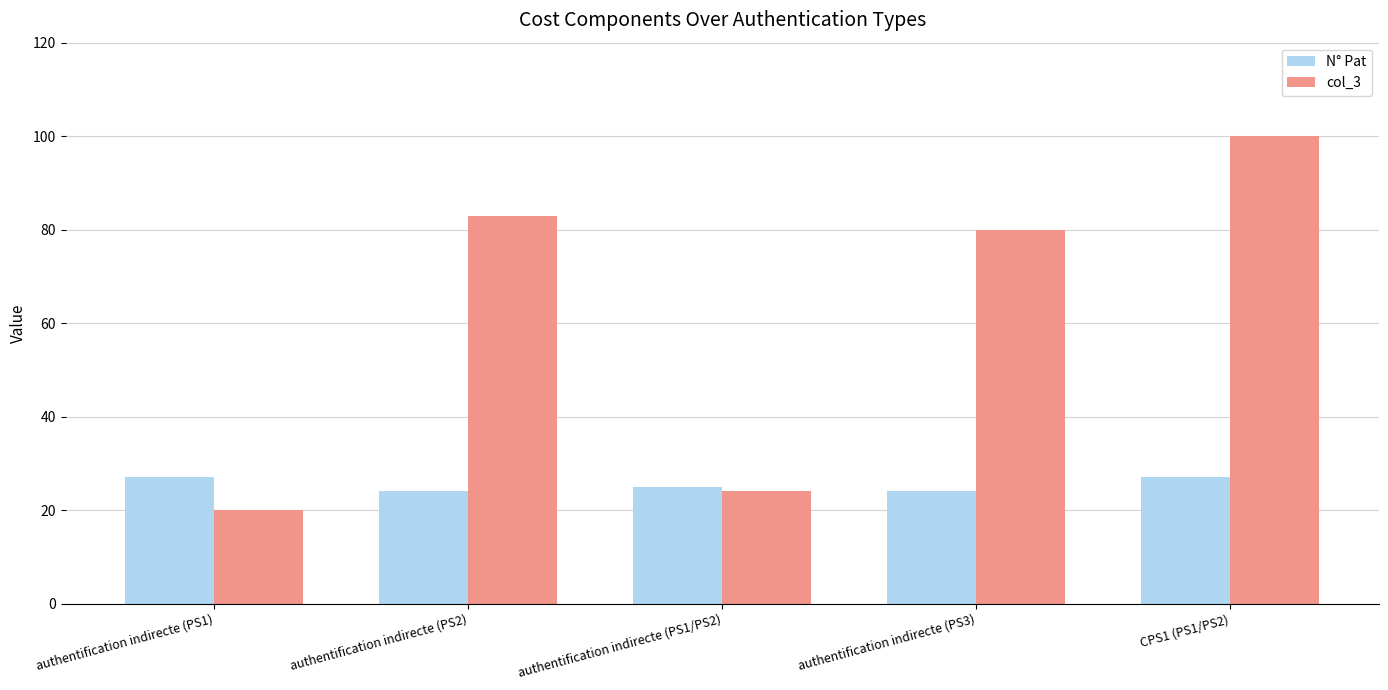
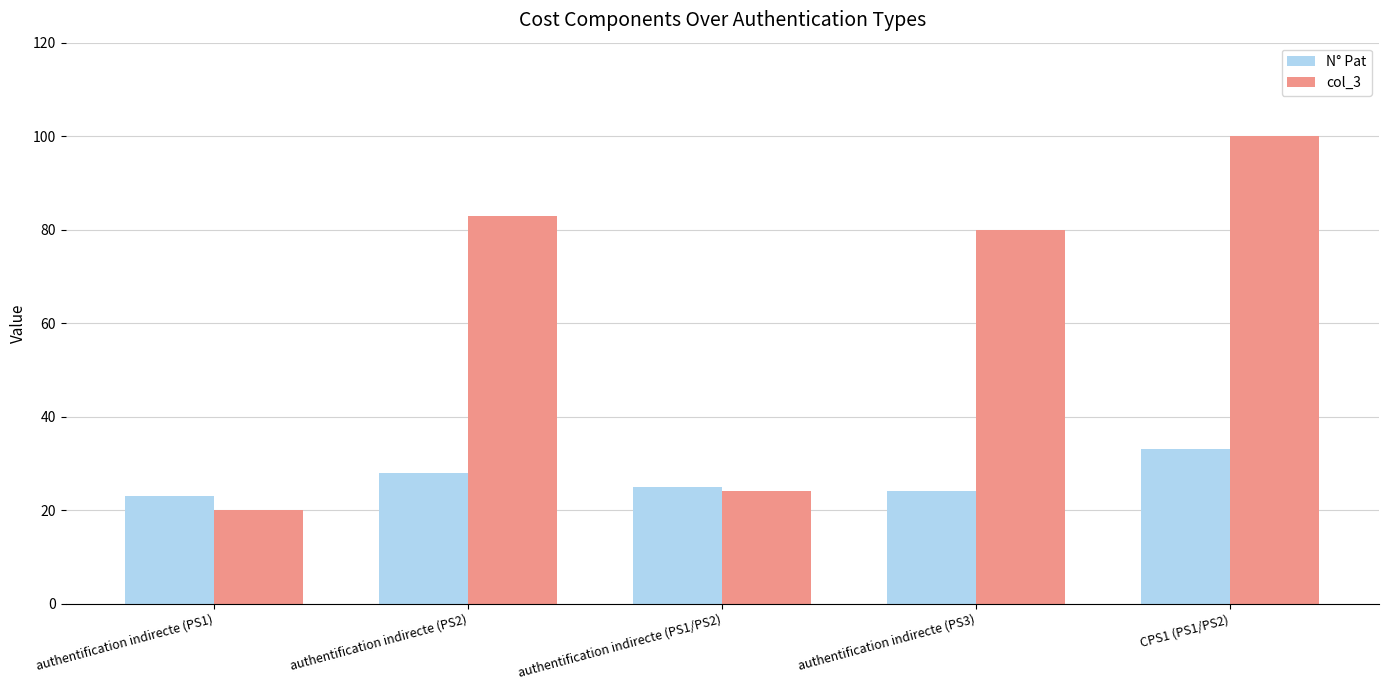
N° Pat, authentification indirecte (PS1): 27 -> 23
N° Pat, authentification indirecte (PS2): 24 -> 28
N° Pat, CPS1 (PS1/PS2): 27 -> 33
